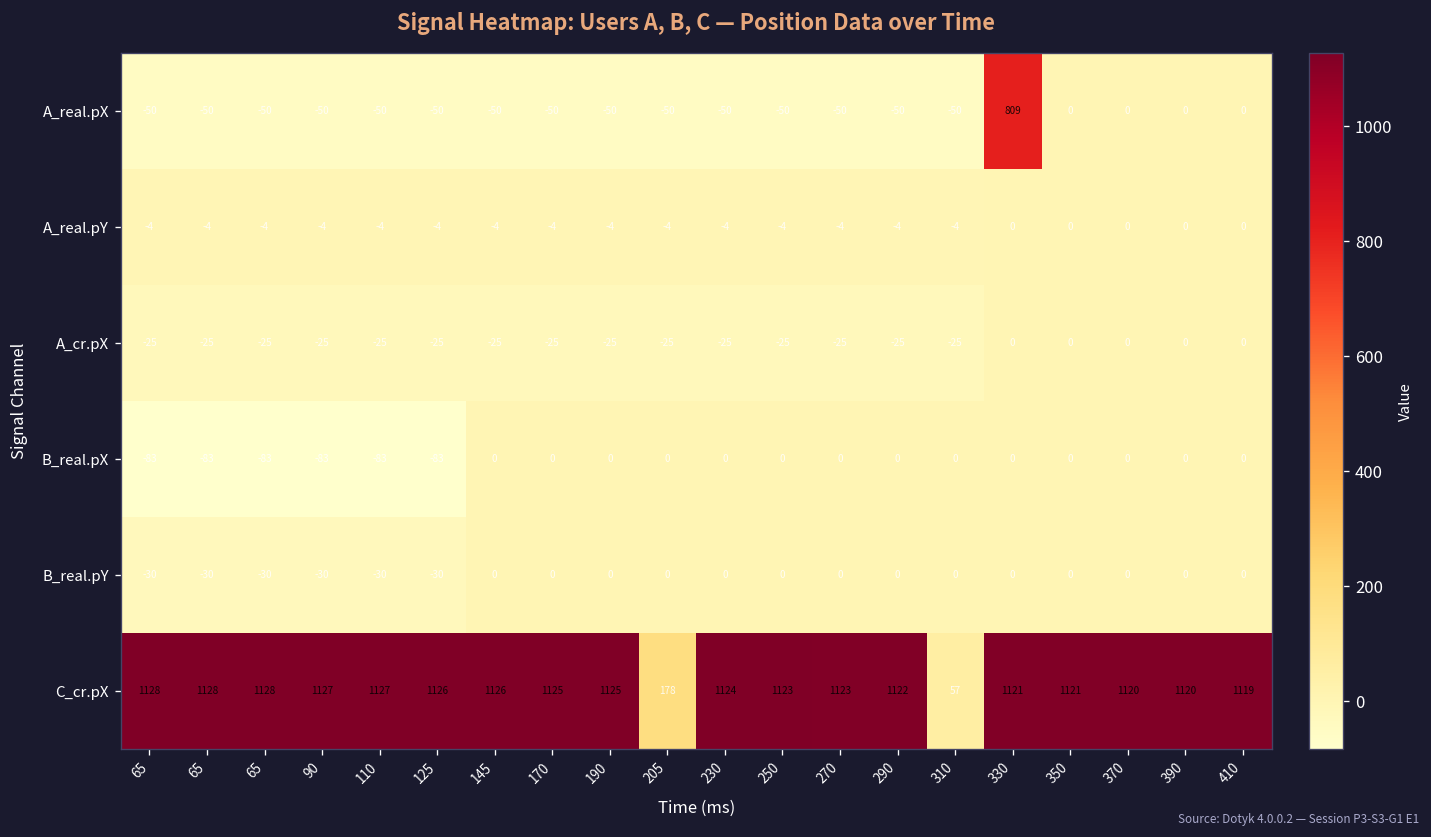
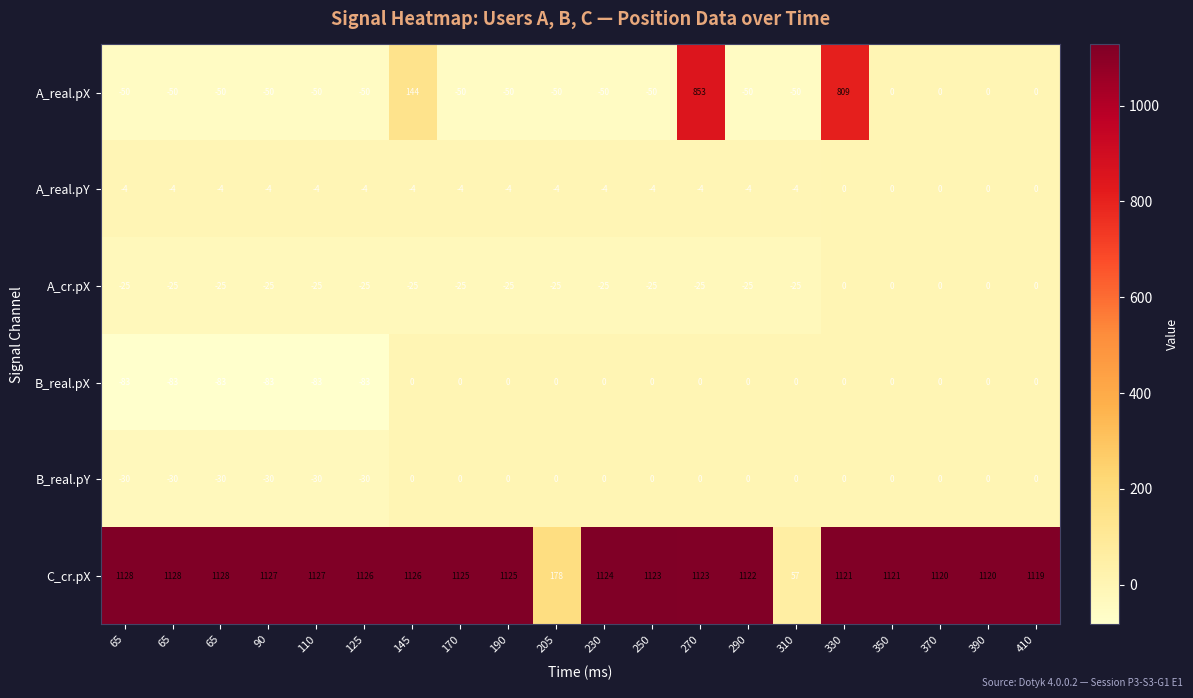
A_real.pX, 145: -50 -> 144
A_real.pX, 270: -50 -> 853
